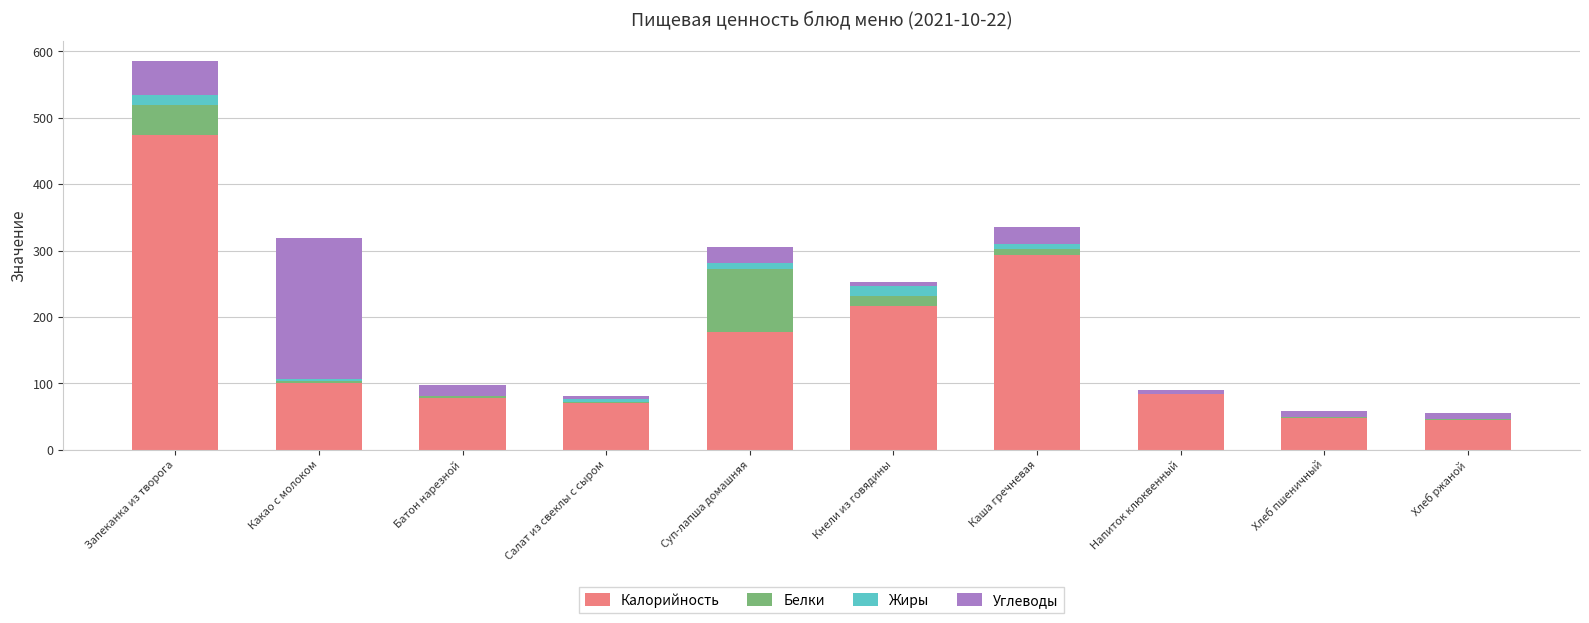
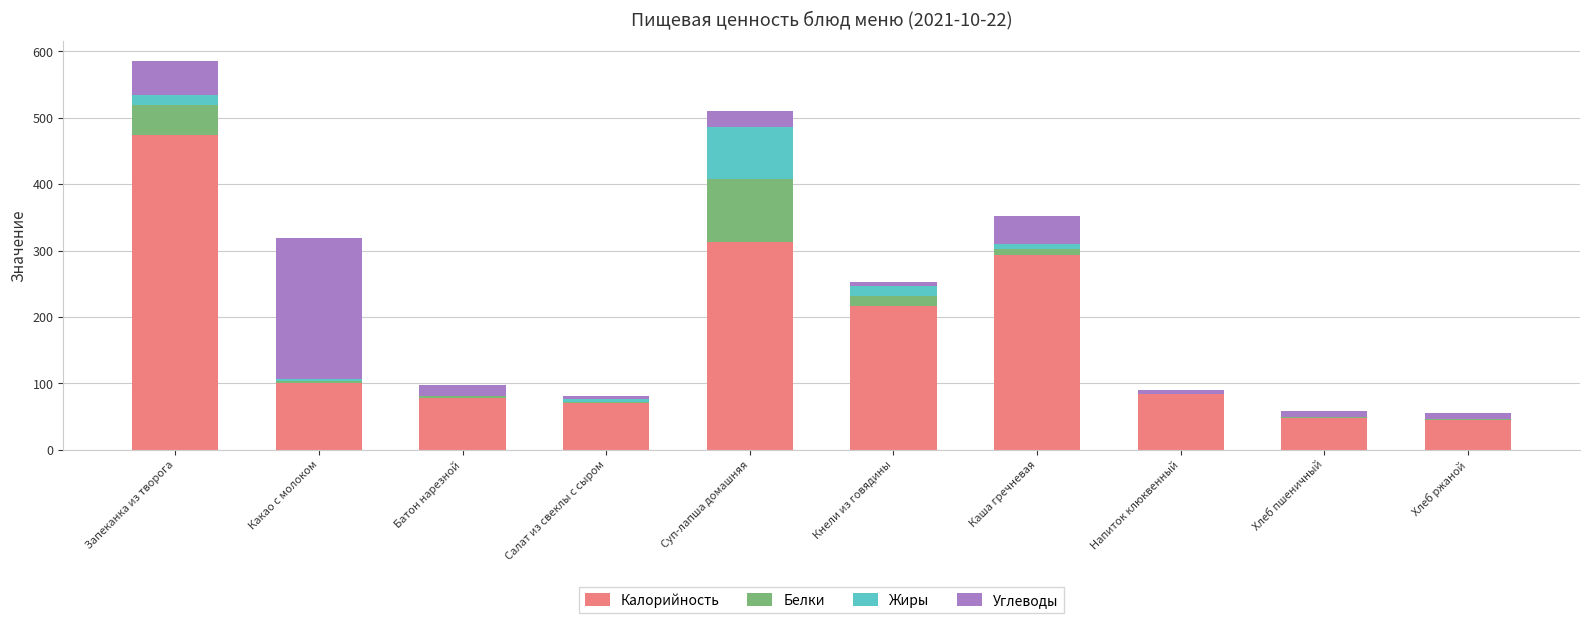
Калорийность, Суп-лапша домашняя: 180 -> 310
Жиры, Суп-лапша домашняя: 10 -> 80
Углеводы, Каша гречневая: 30 -> 40
